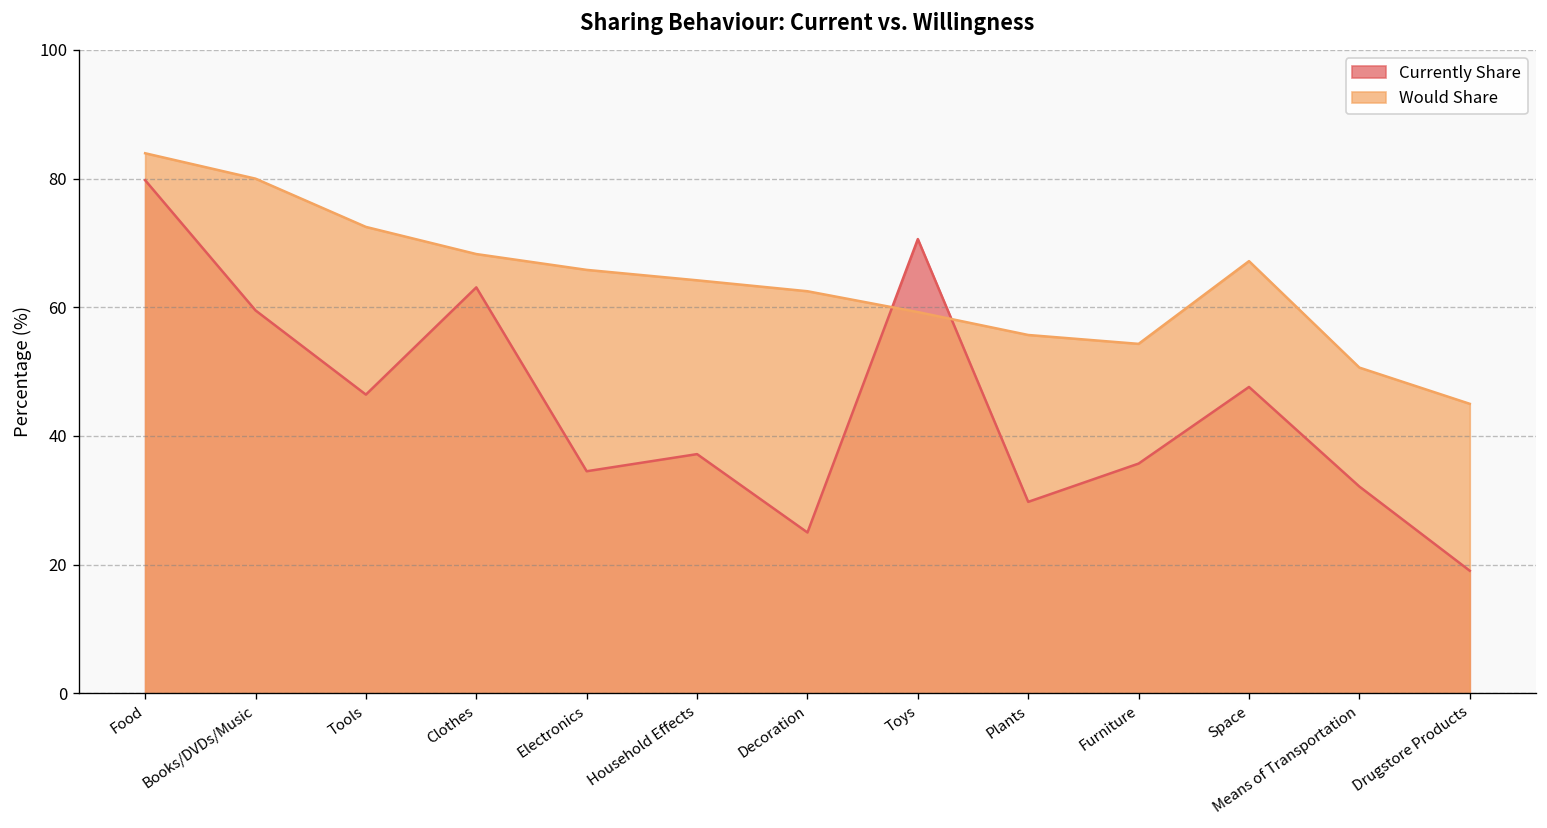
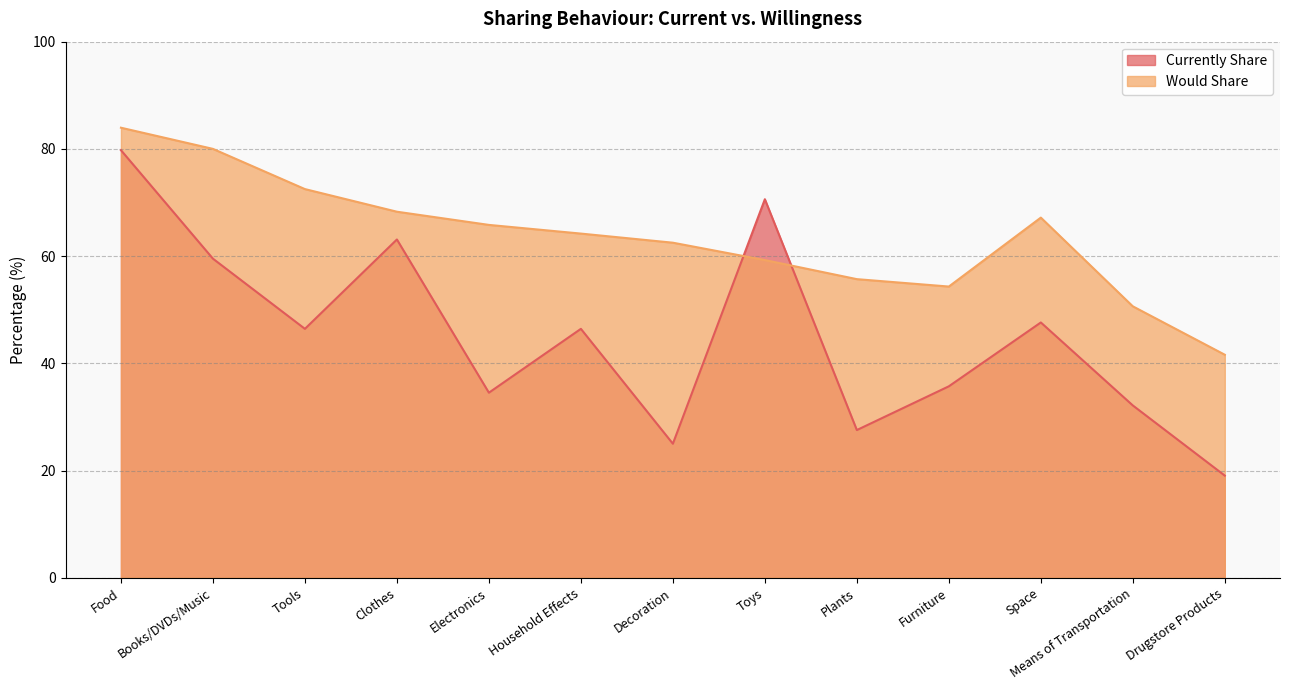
Currently Share, Household Effects: 37 -> 46
Currently Share, Plants: 30 -> 28
Would Share, Drugstore Products: 45 -> 42
